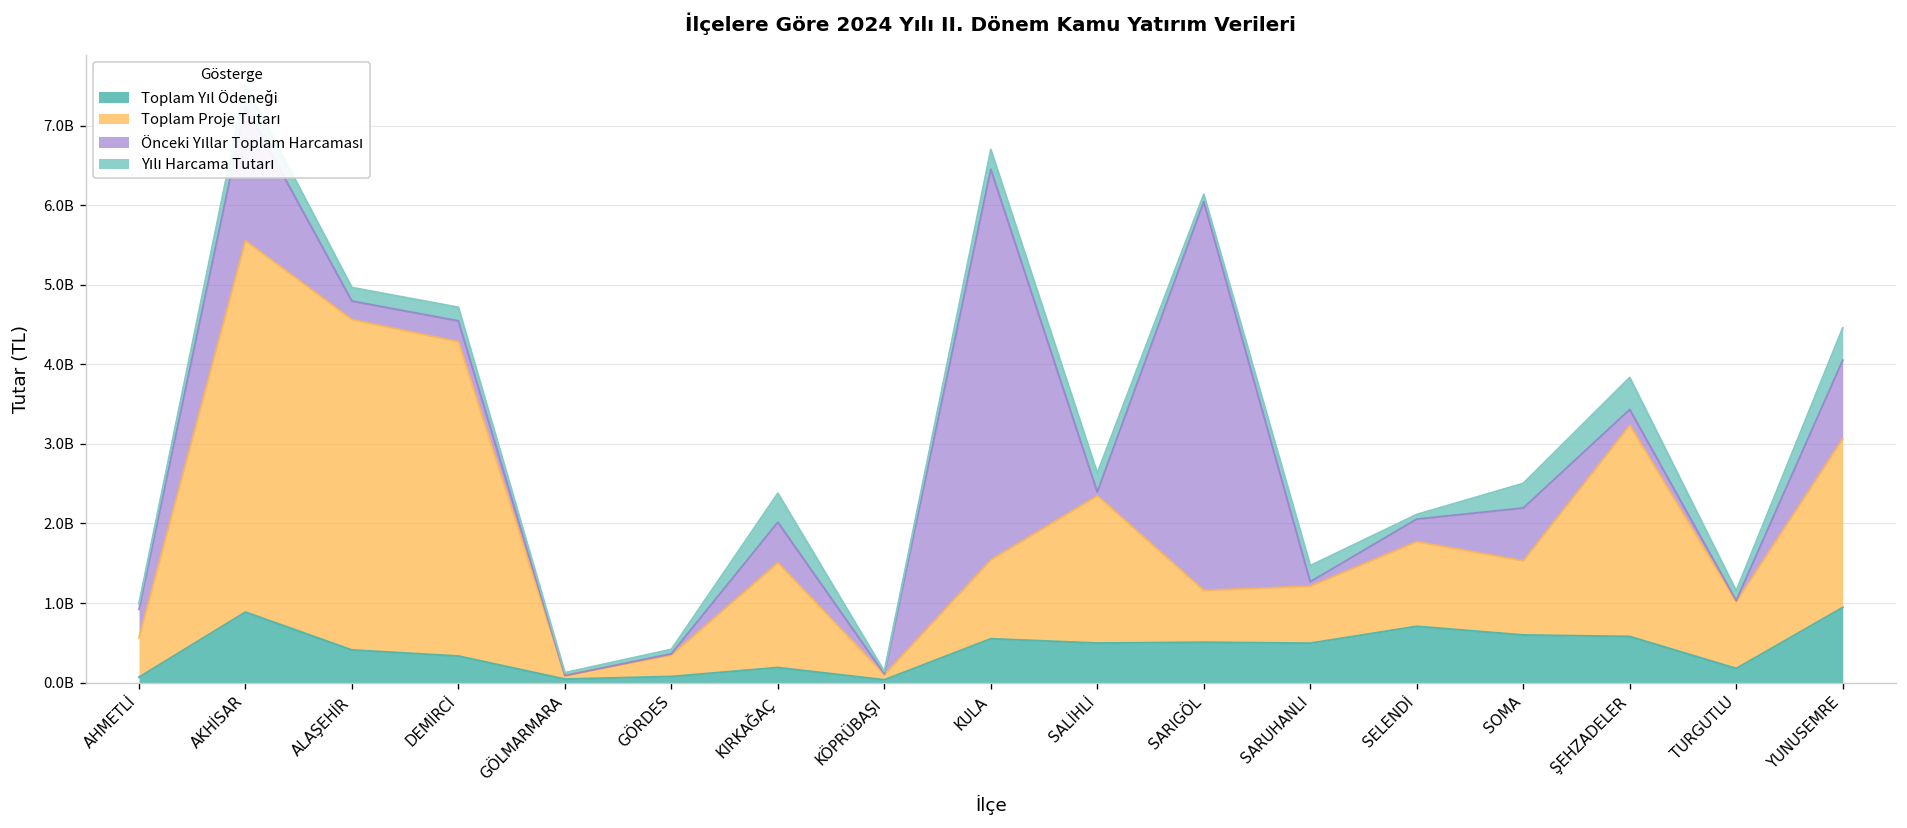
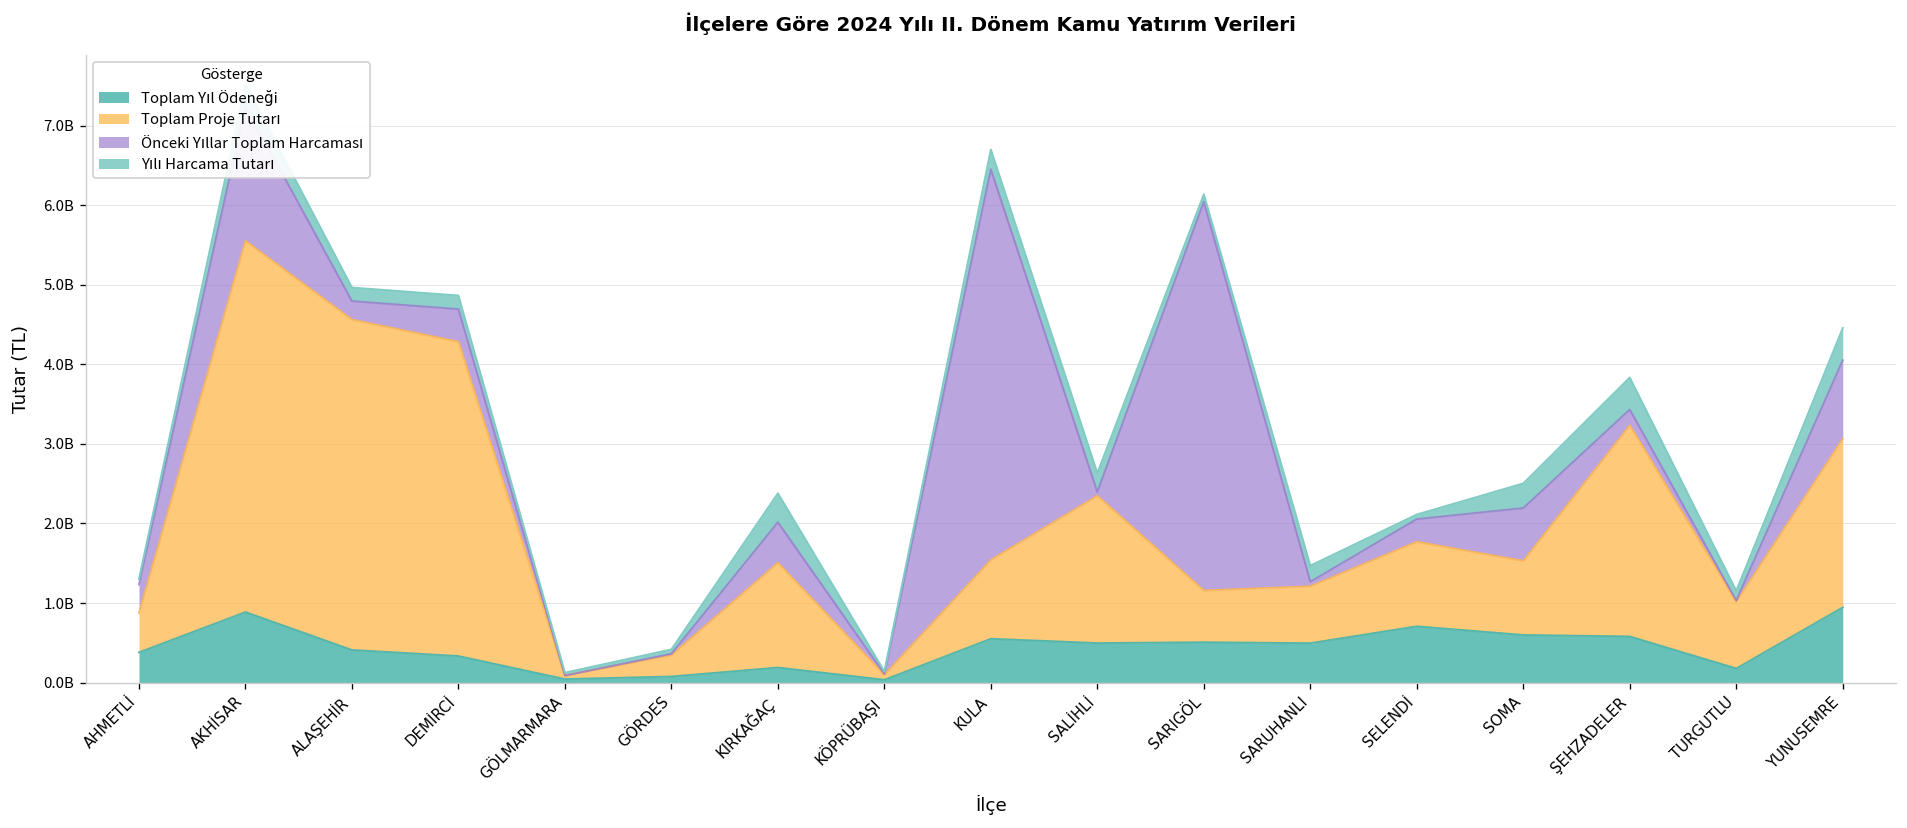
Toplam Yıl Ödeneği, AHMETLİ: 100000000 -> 400000000
Önceki Yıllar Toplam Harcaması, DEMİRCİ: 300000000 -> 400000000
